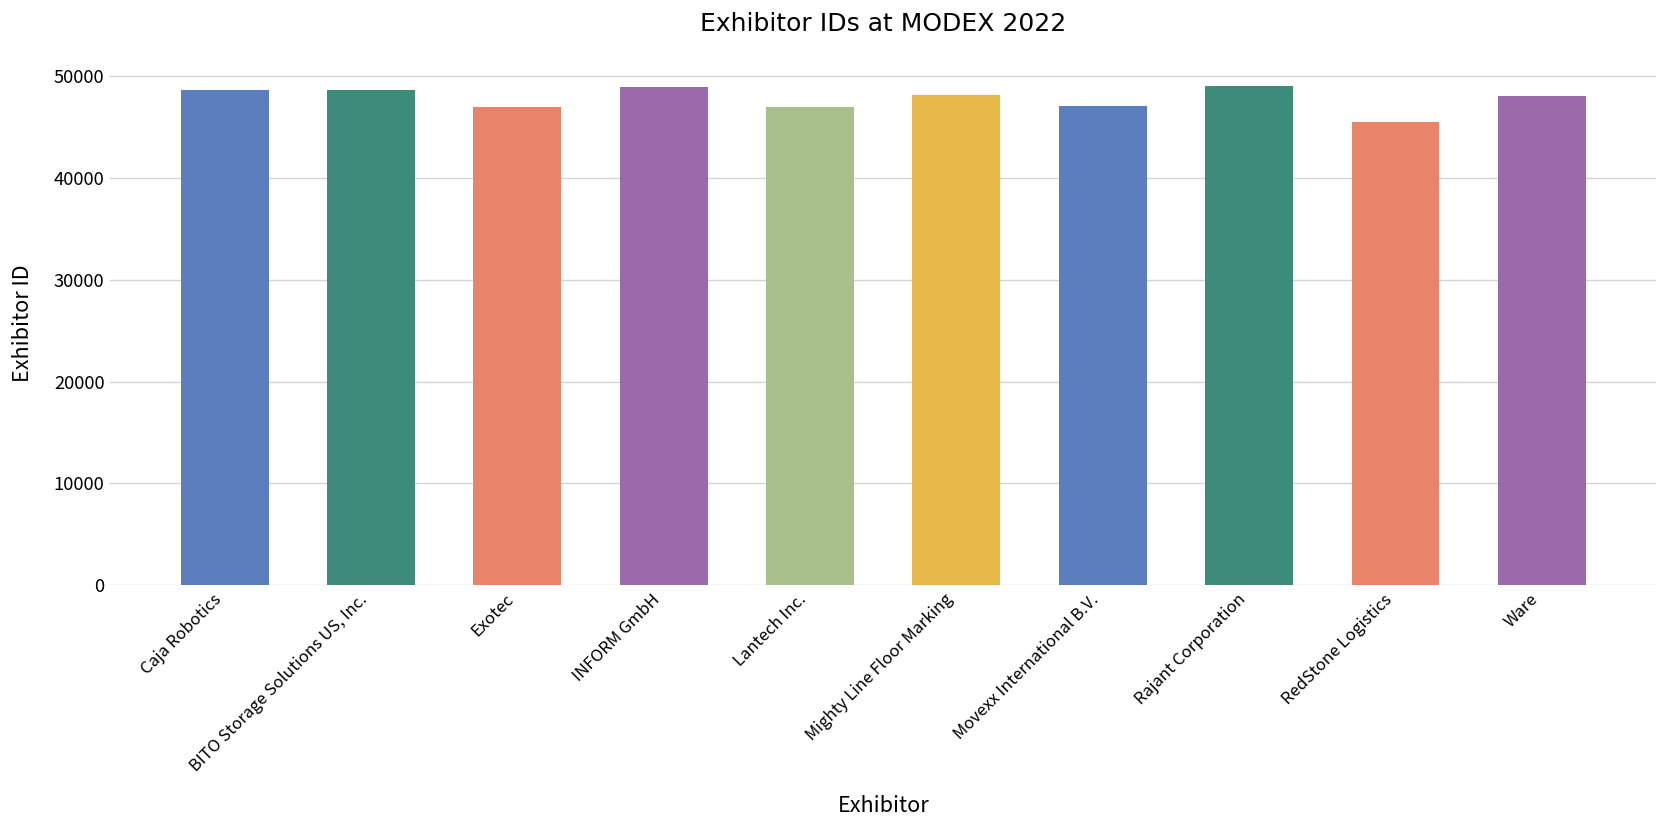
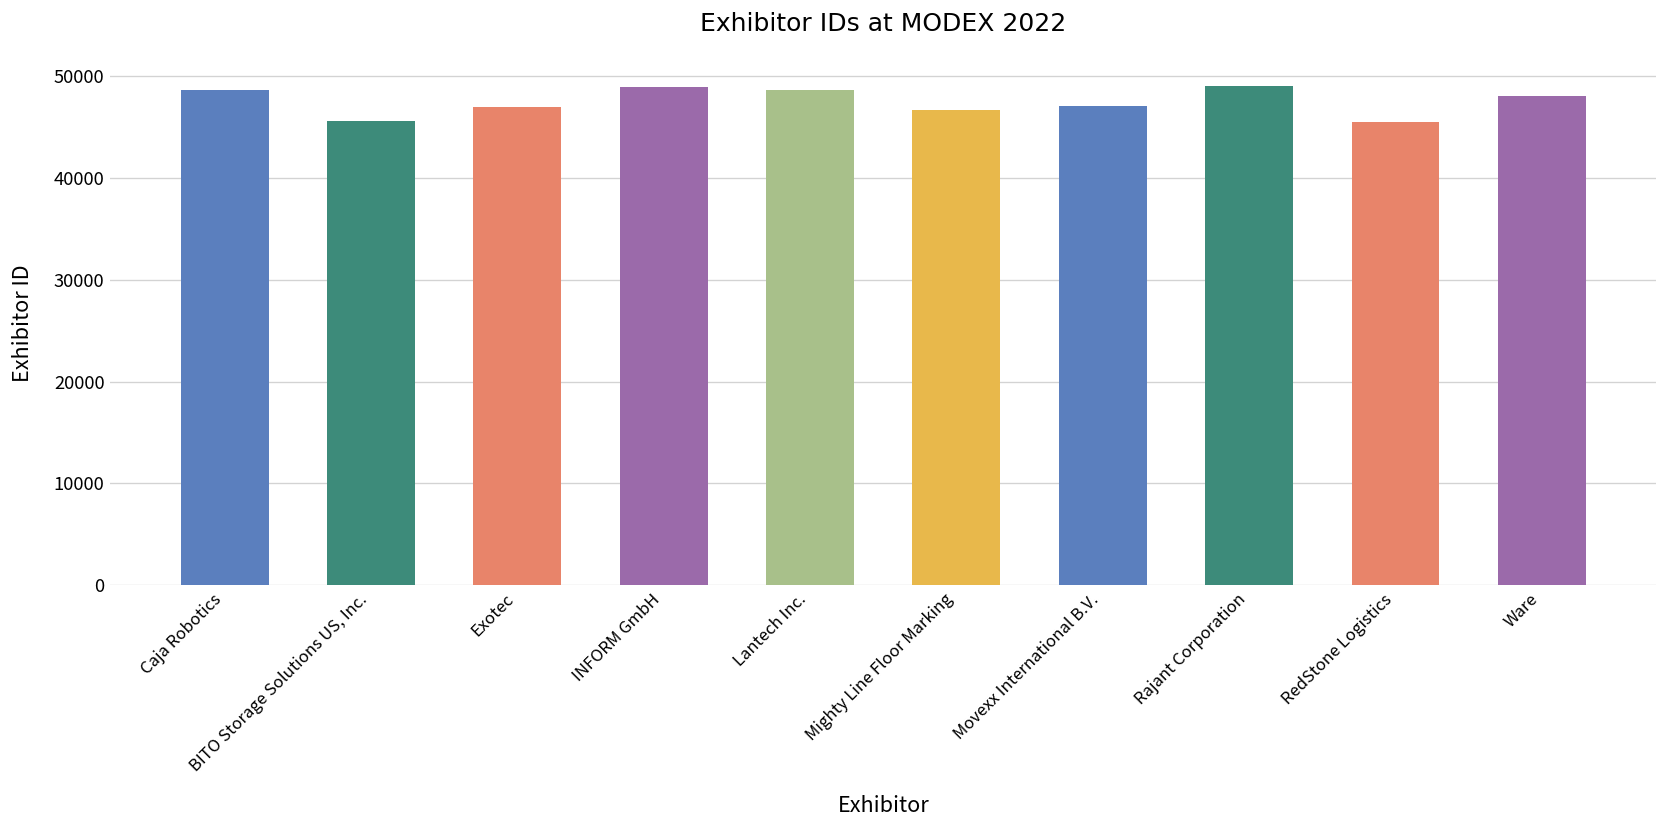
BITO Storage Solutions US, Inc.: 49000 -> 46000
Lantech Inc.: 47000 -> 49000
Mighty Line Floor Marking: 48000 -> 47000
